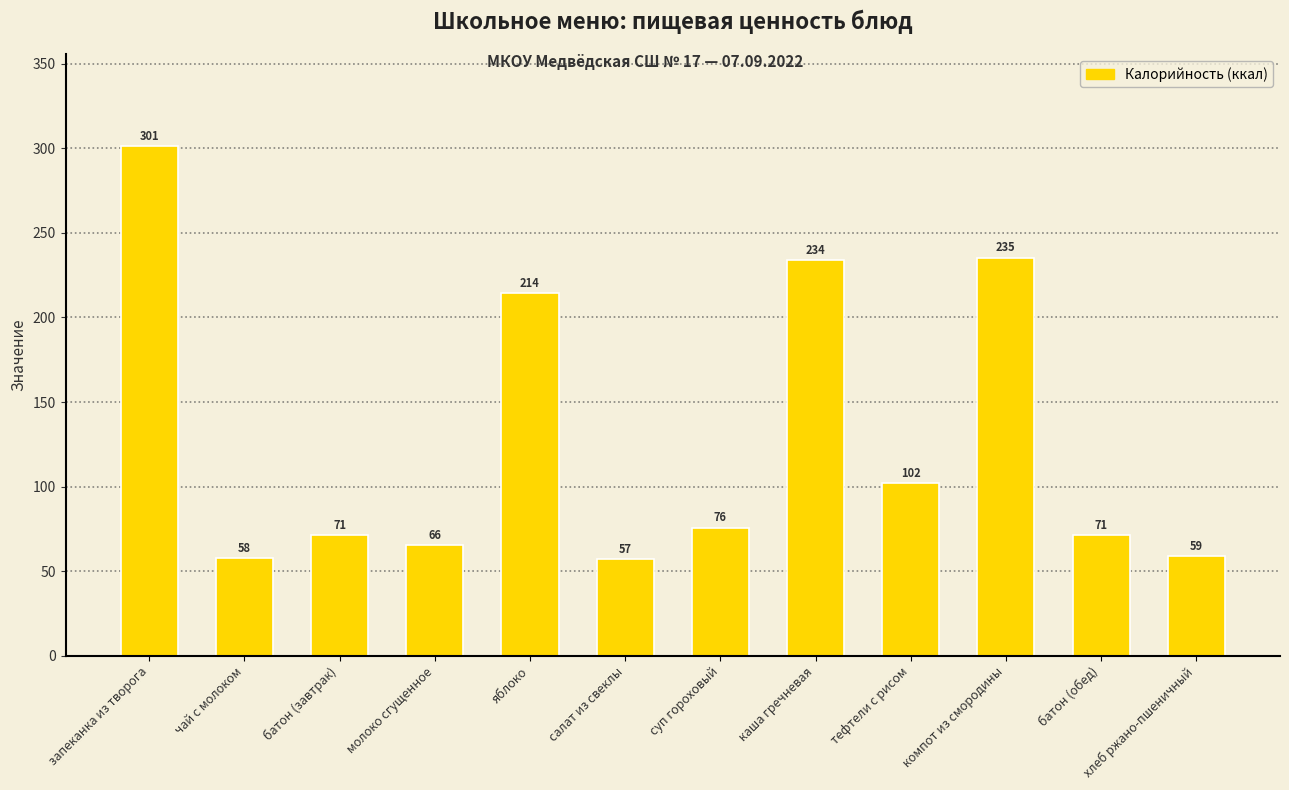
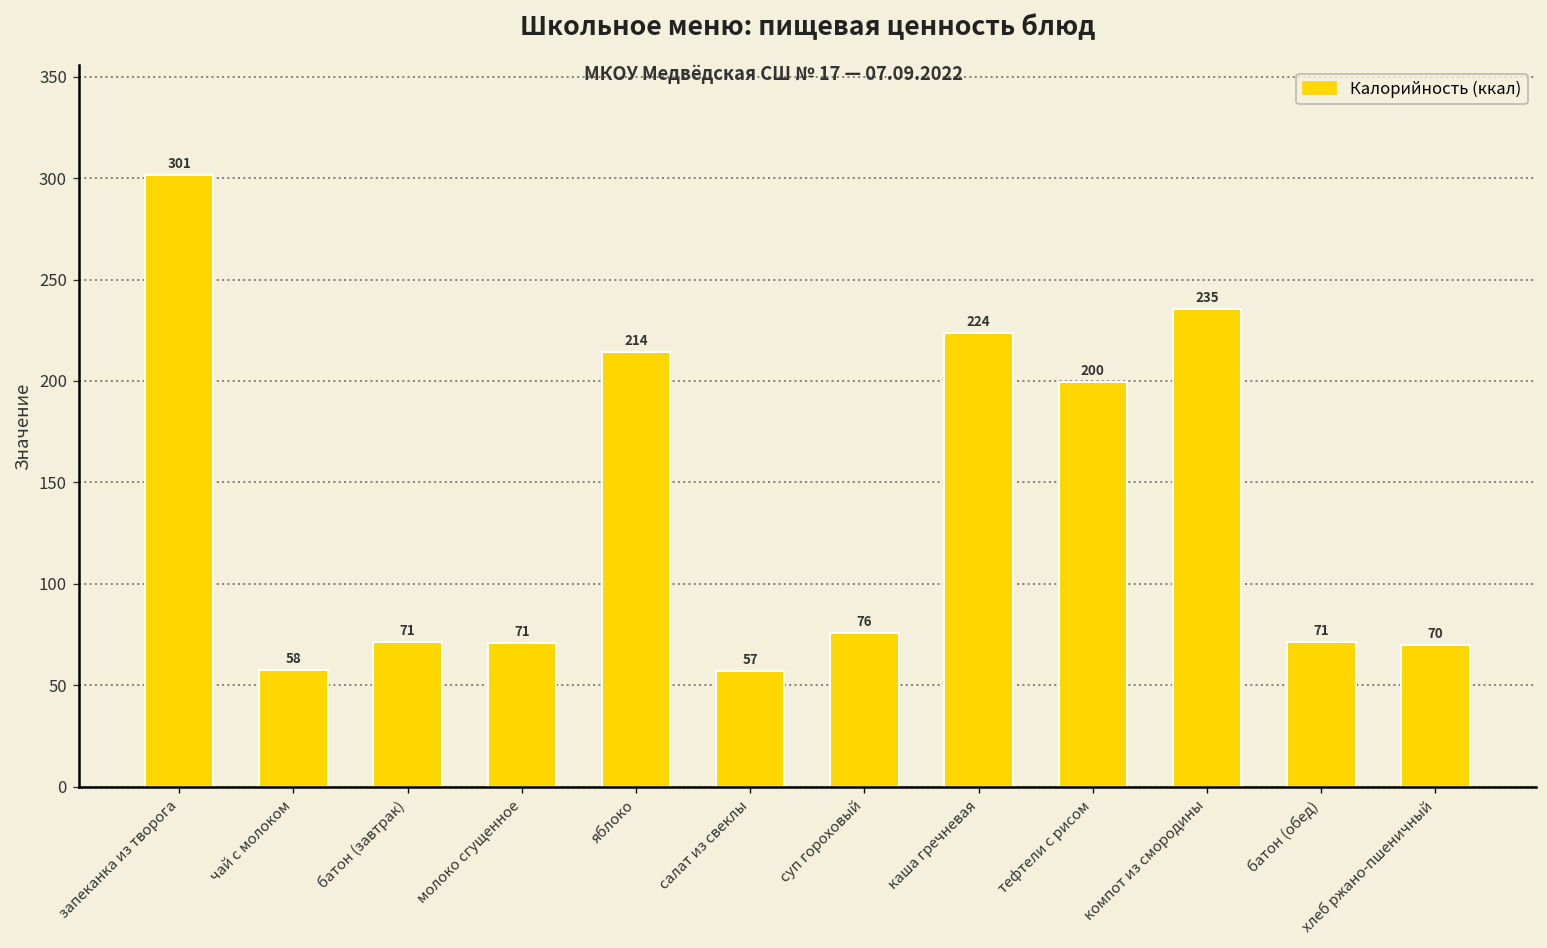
молоко сгущенное: 66 -> 71
каша гречневая: 234 -> 224
тефтели с рисом: 102 -> 200
хлеб ржано-пшеничный: 59 -> 70
